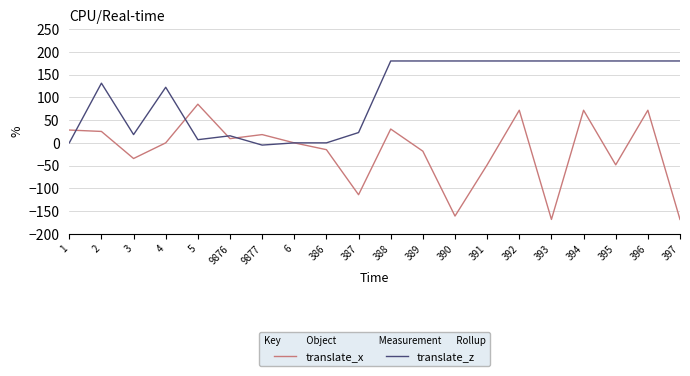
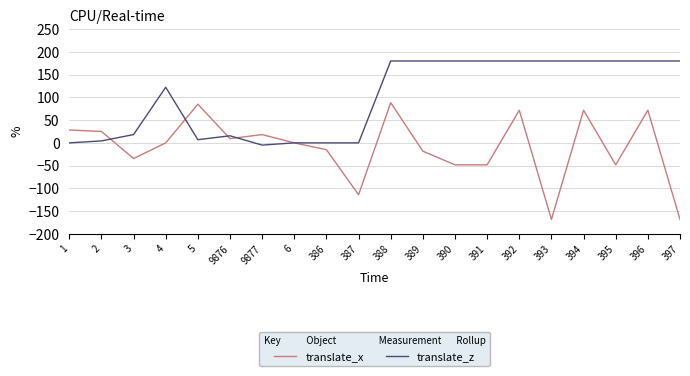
translate_z, 2: 130 -> 0
translate_z, 387: 20 -> 0
translate_x, 388: 30 -> 90
translate_x, 390: -160 -> -50
